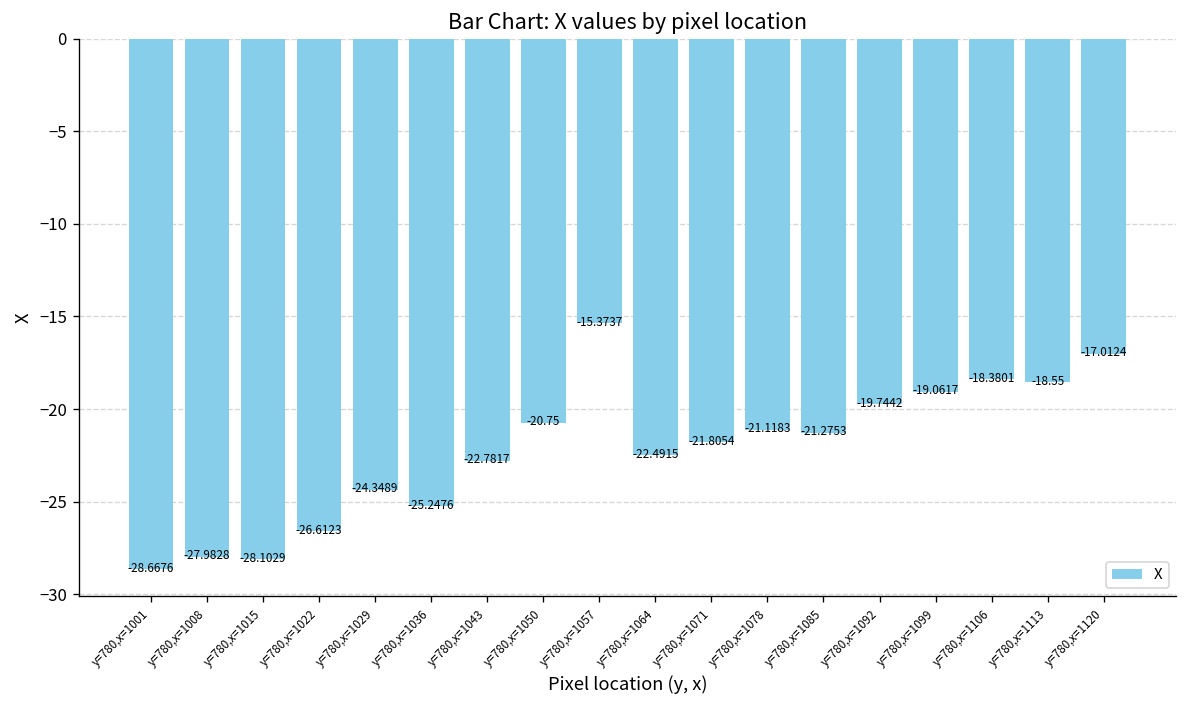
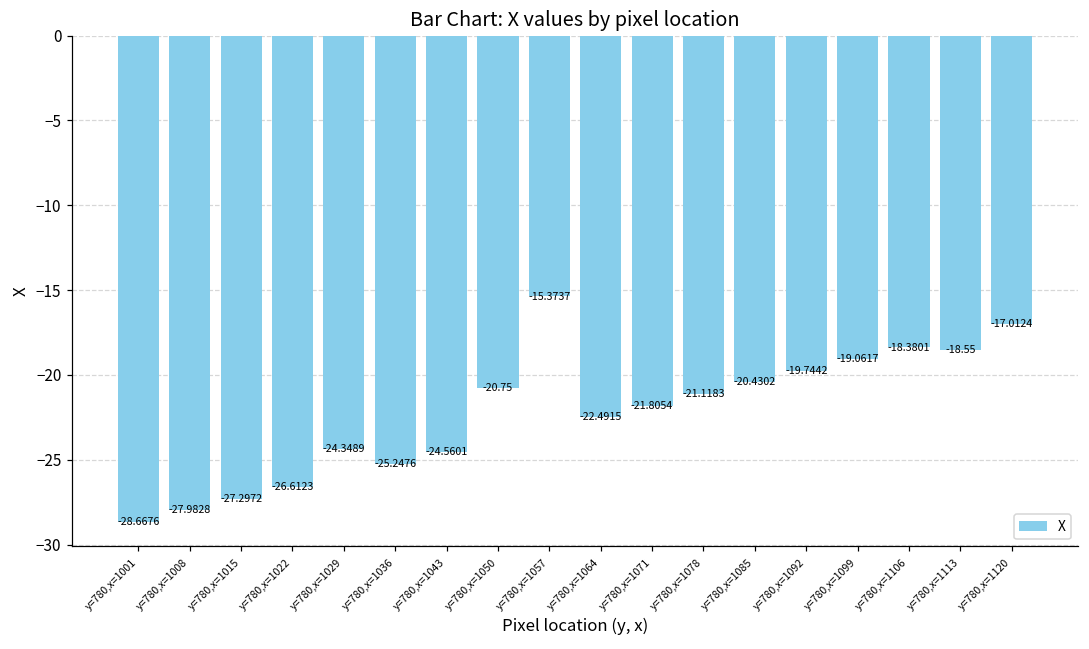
y=780,x=1015: -28.1029 -> -27.2972
y=780,x=1043: -22.7817 -> -24.5601
y=780,x=1085: -21.2753 -> -20.4302
